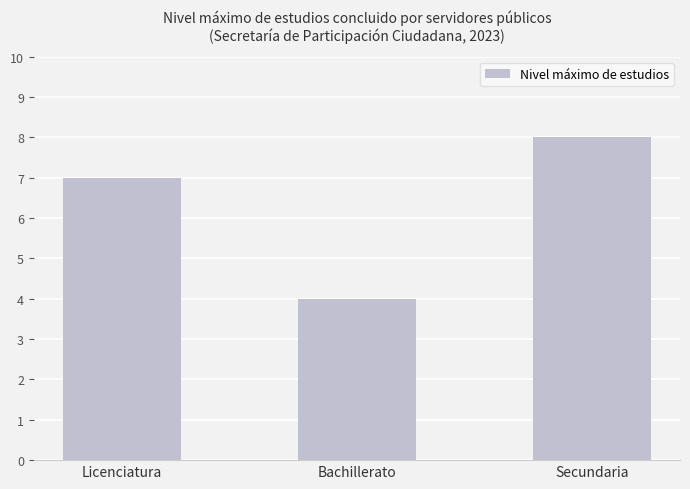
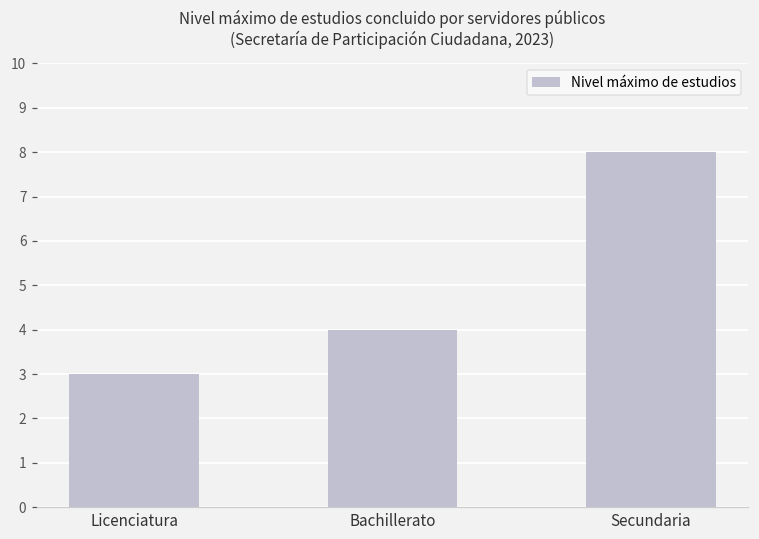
Licenciatura: 7 -> 3
